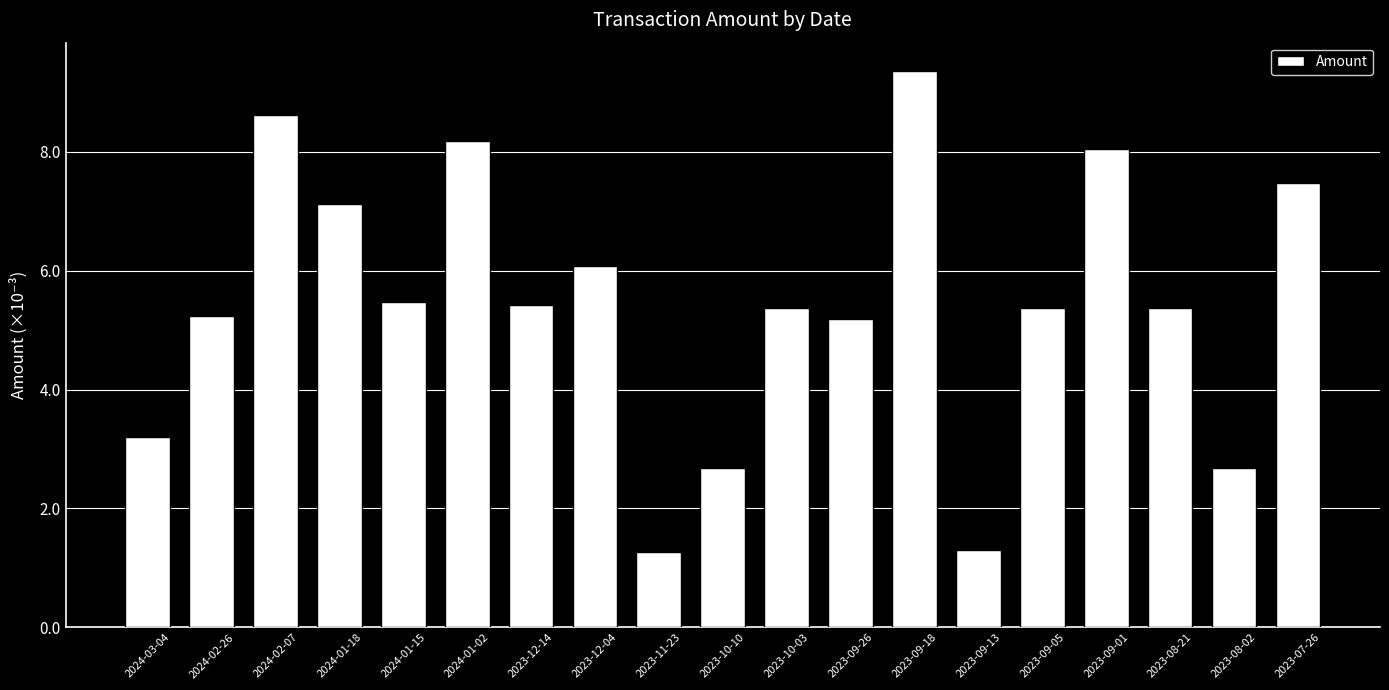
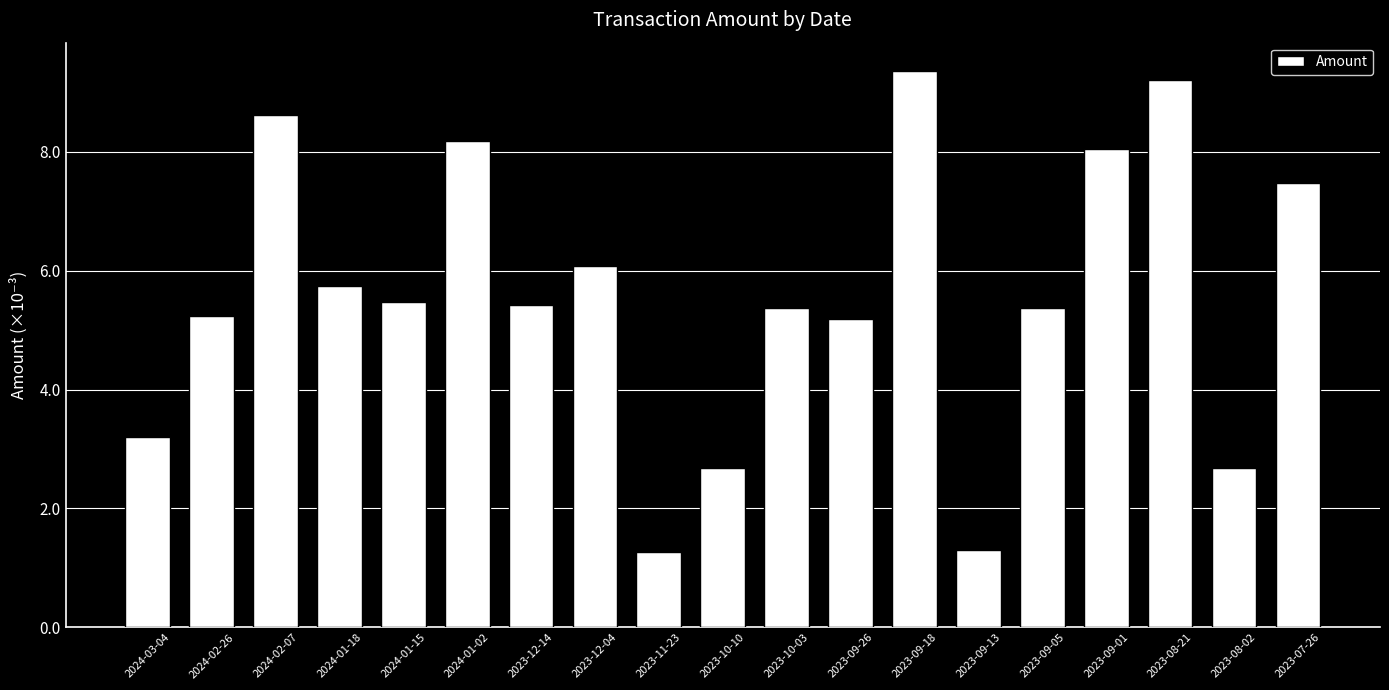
2024-01-18: 7.1 -> 5.7
2023-08-21: 5.4 -> 9.2
